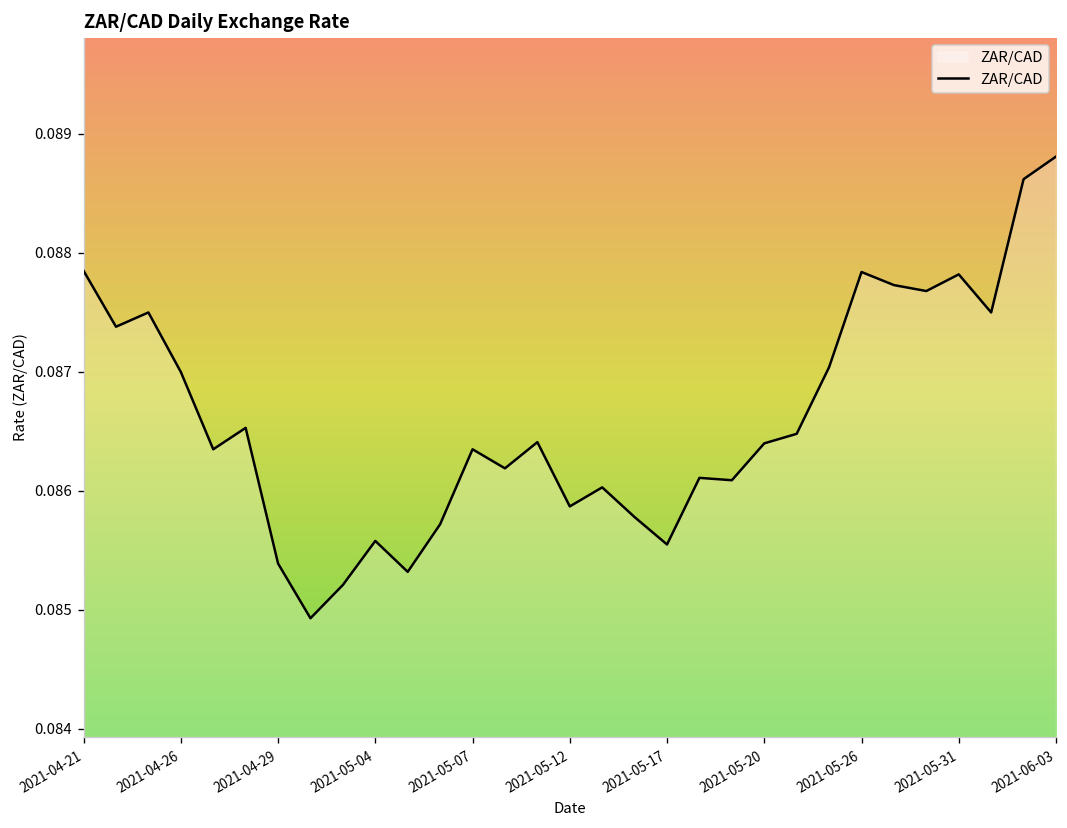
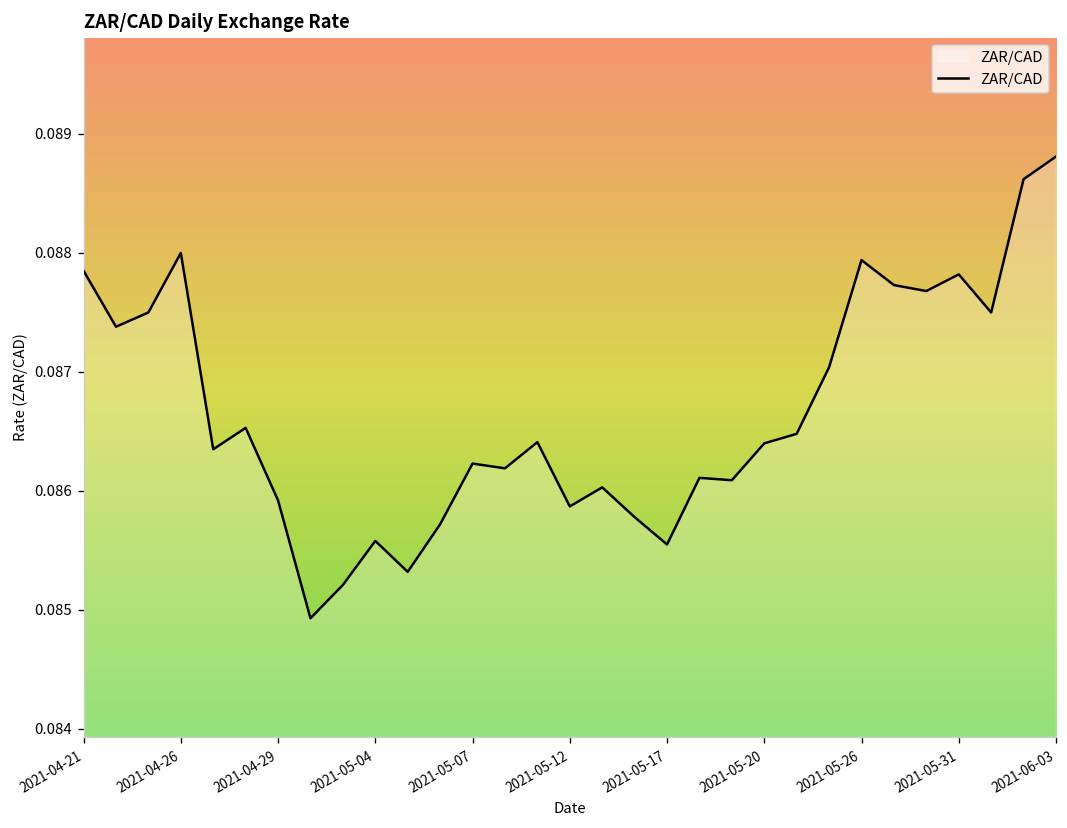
2021-04-26: 0.087 -> 0.088
2021-04-29: 0.0854 -> 0.0859
2021-05-07: 0.0864 -> 0.0862
2021-05-26: 0.0878 -> 0.0879
